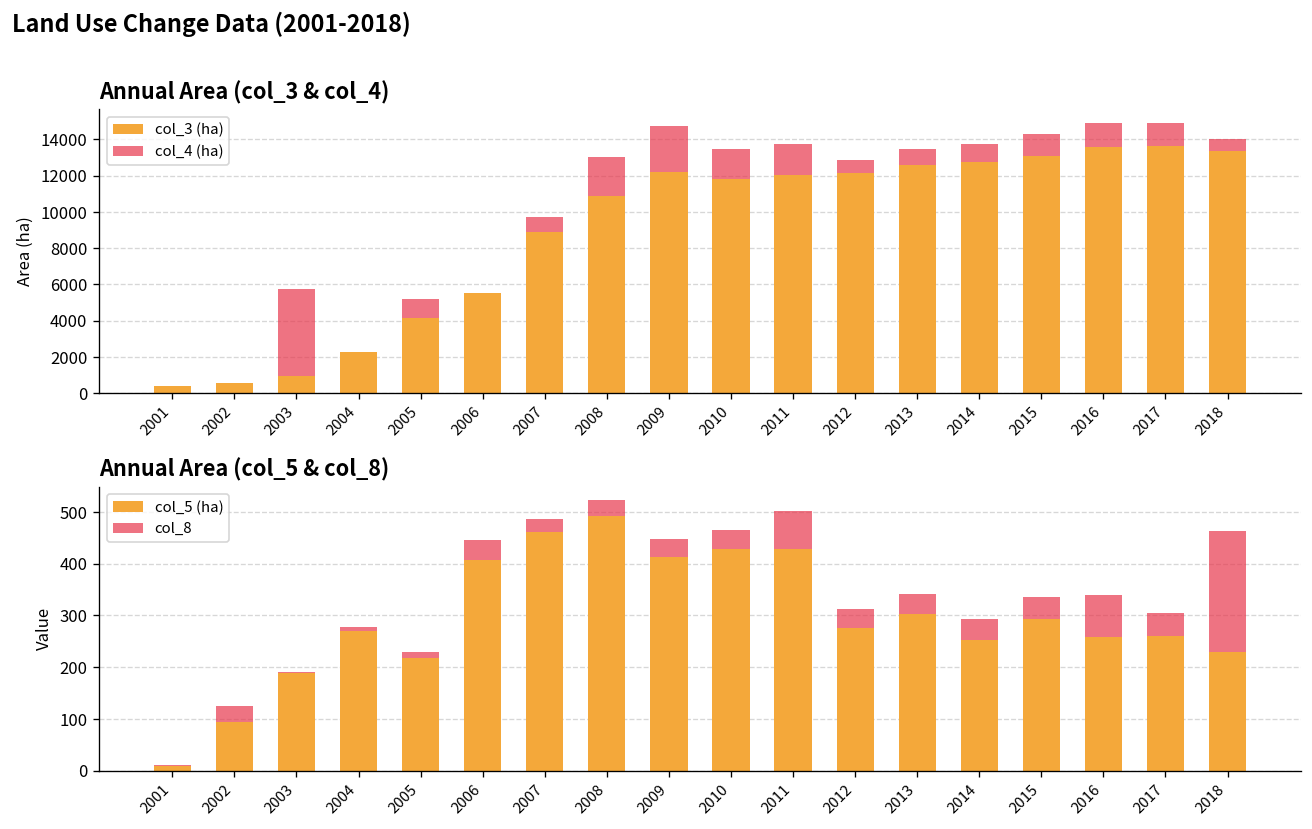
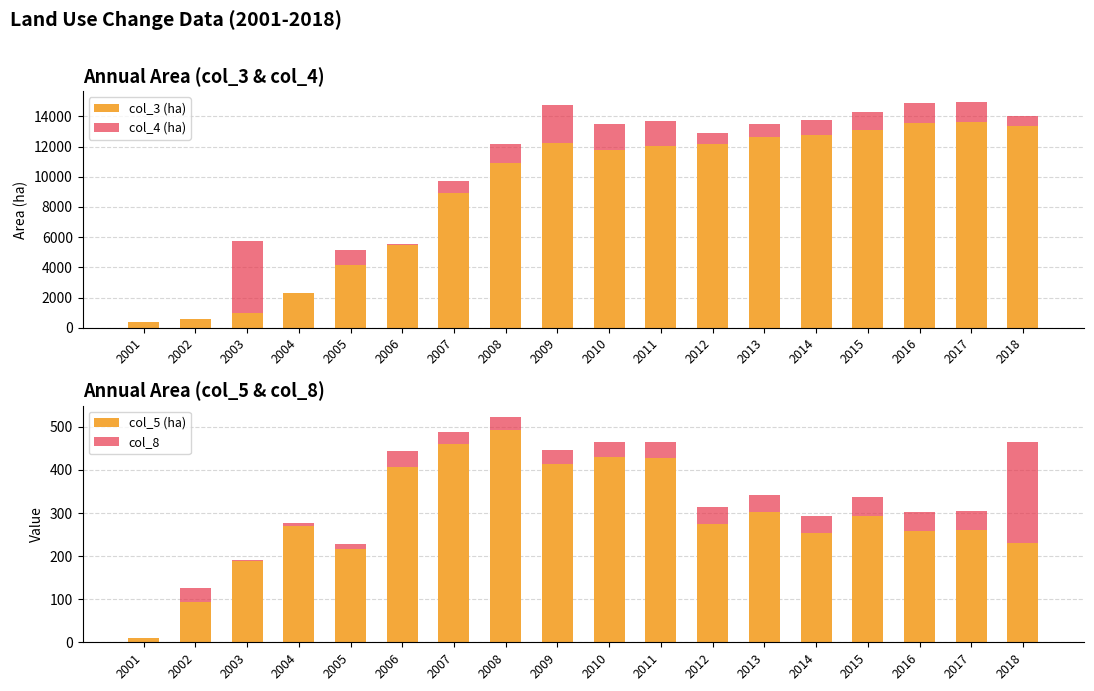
Annual Area (col_3 & col_4), col_4 (ha), 2008: 2200 -> 1300
Annual Area (col_5 & col_8), col_8, 2011: 70 -> 40
Annual Area (col_5 & col_8), col_8, 2016: 80 -> 50
